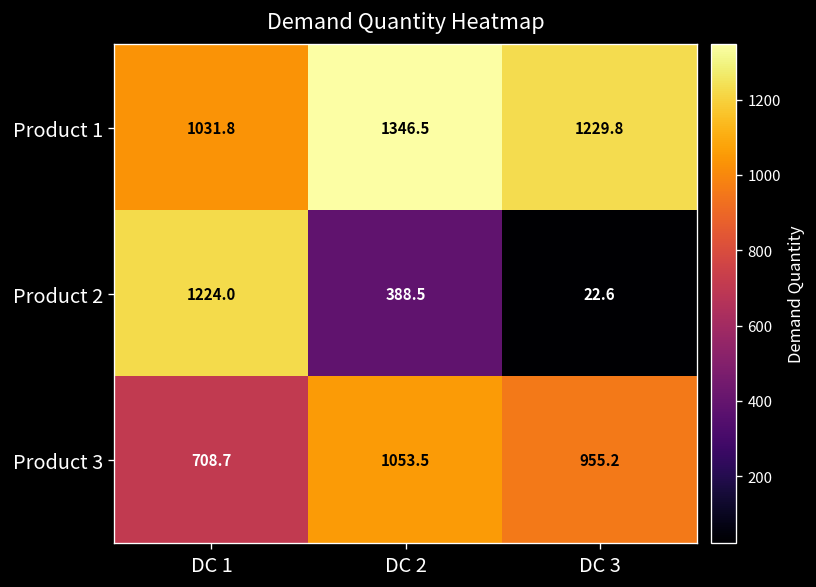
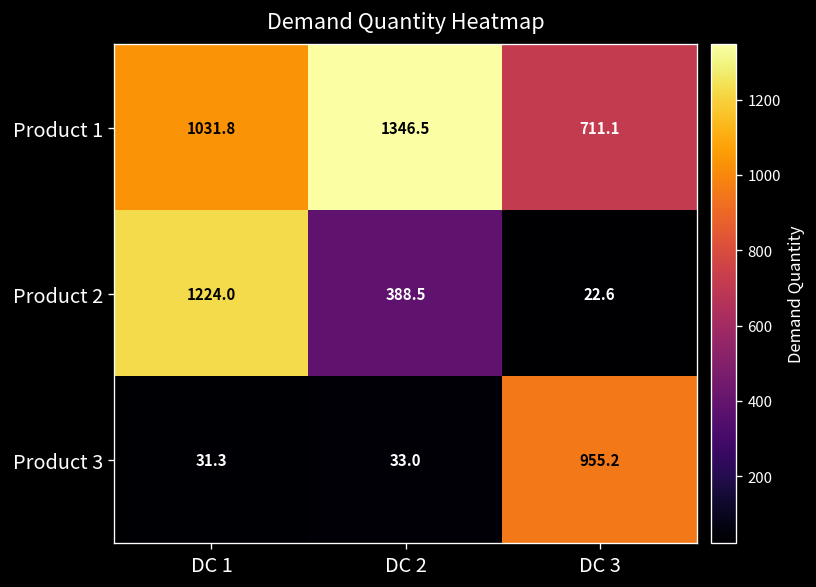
Product 1, DC 3: 1229.8 -> 711.1
Product 3, DC 1: 708.7 -> 31.3
Product 3, DC 2: 1053.5 -> 33.0
